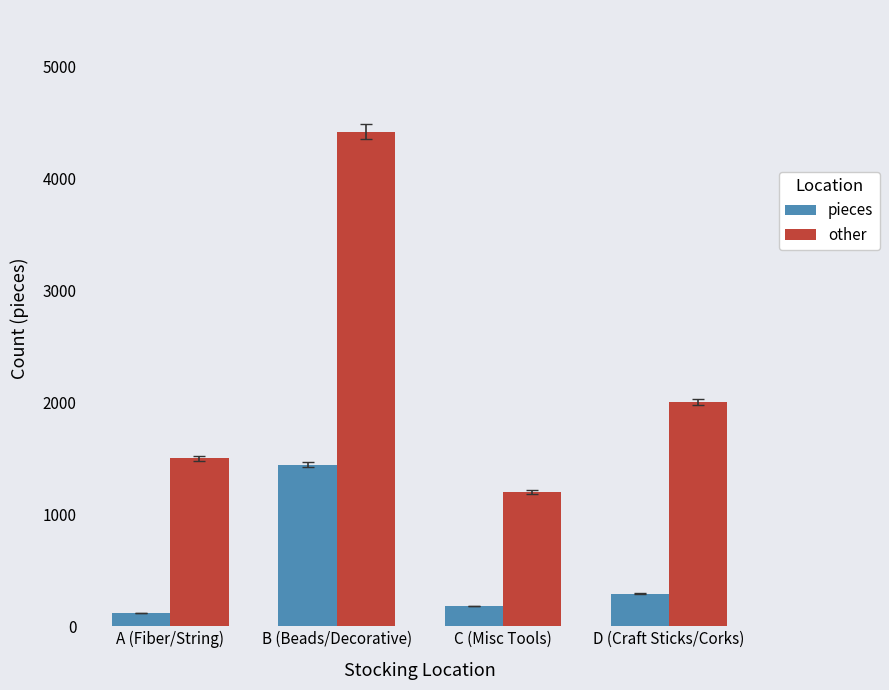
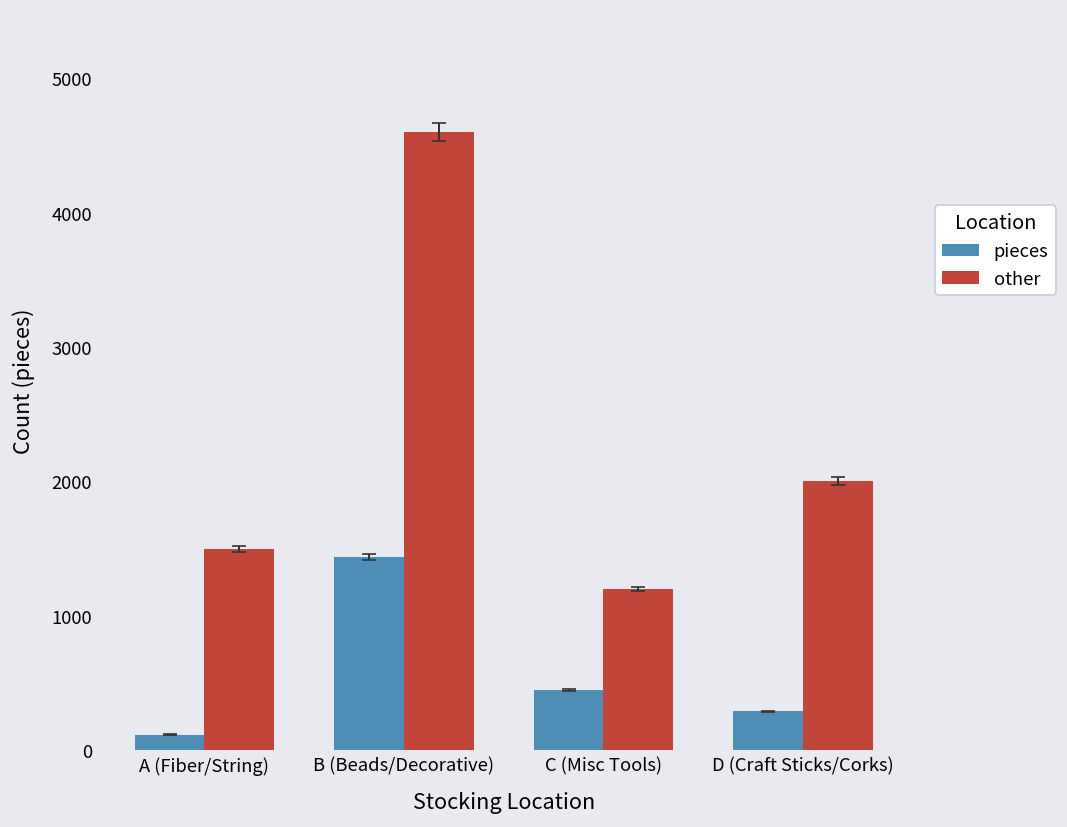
other, B (Beads/Decorative): 4410 -> 4600
pieces, C (Misc Tools): 180 -> 450
